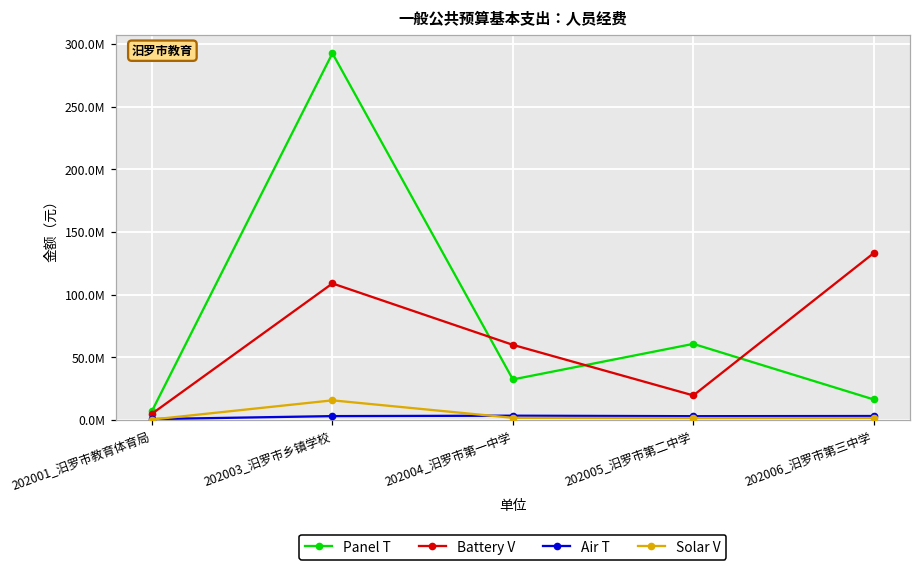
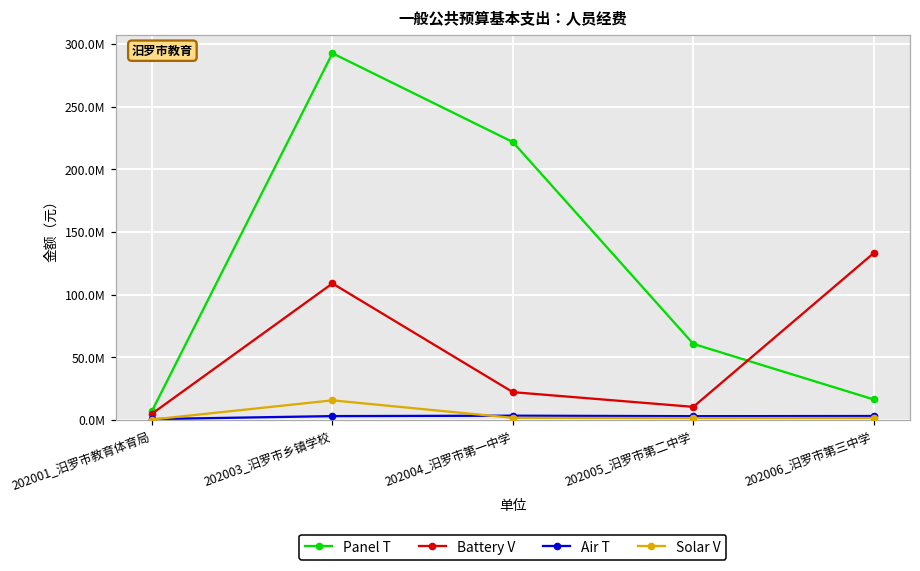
Panel T, 202004_汨罗市第一中学: 32000000 -> 222000000
Battery V, 202004_汨罗市第一中学: 60000000 -> 22000000
Battery V, 202005_汨罗市第二中学: 20000000 -> 10000000
